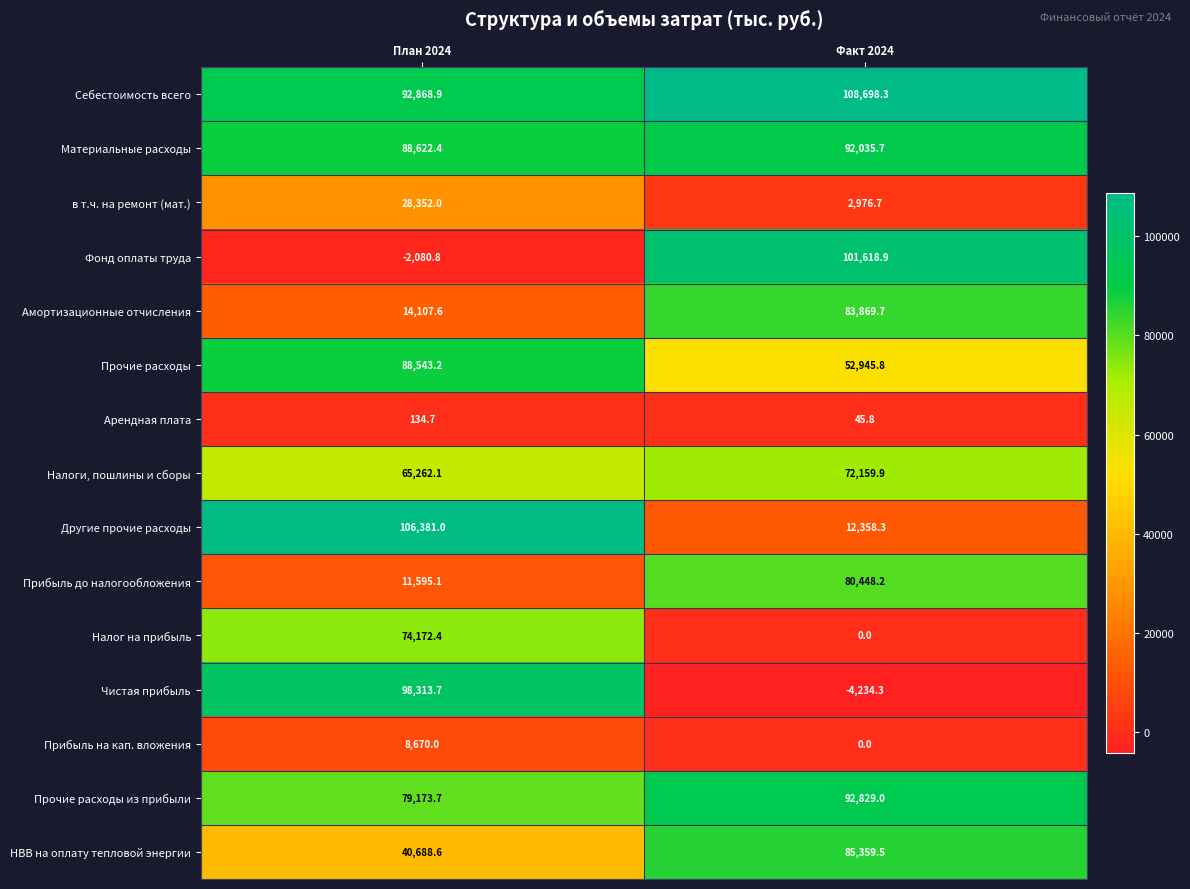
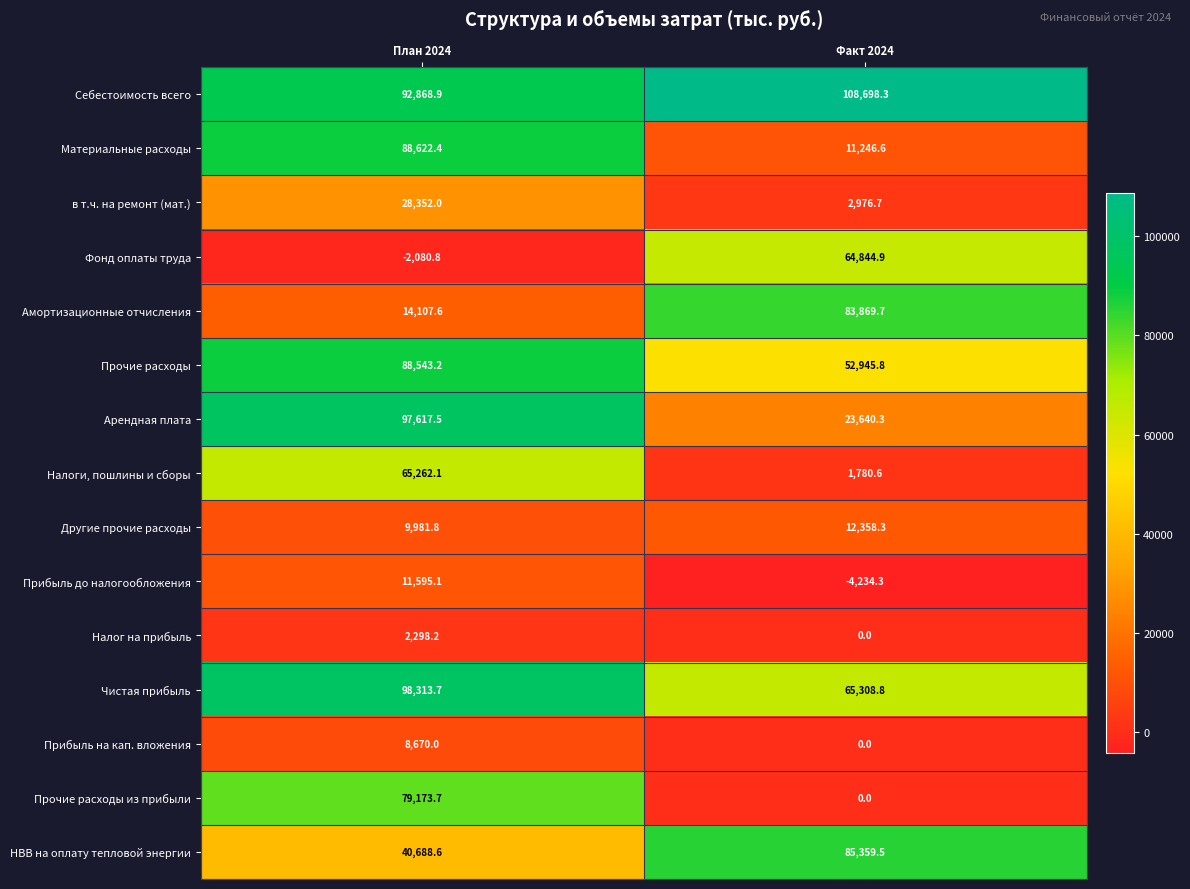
Материальные расходы, Факт 2024: 92,035.7 -> 11,246.6
Фонд оплаты труда, Факт 2024: 101,618.9 -> 64,844.9
Арендная плата, План 2024: 134.7 -> 97,617.5
Арендная плата, Факт 2024: 45.8 -> 23,640.3
Налоги, пошлины и сборы, Факт 2024: 72,159.9 -> 1,780.6
Другие прочие расходы, План 2024: 106,381.0 -> 9,981.8
Прибыль до налогообложения, Факт 2024: 80,448.2 -> -4,234.3
Налог на прибыль, План 2024: 74,172.4 -> 2,298.2
Чистая прибыль, Факт 2024: -4,234.3 -> 65,308.8
Прочие расходы из прибыли, Факт 2024: 92,829.0 -> 0.0
